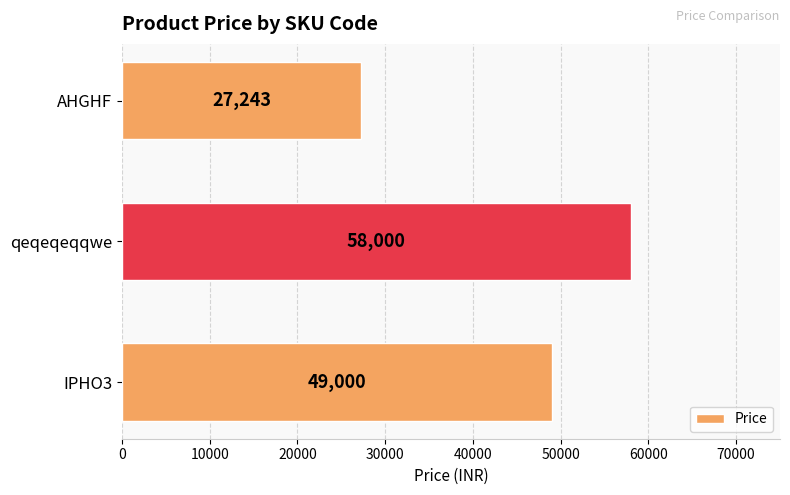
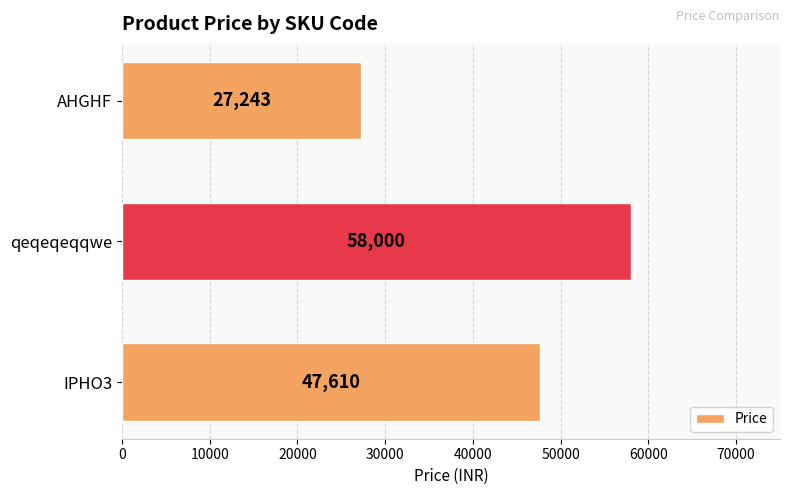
IPHO3: 49,000 -> 47,610
